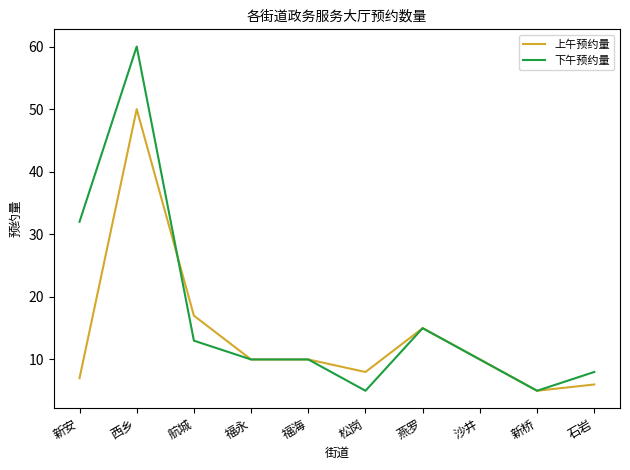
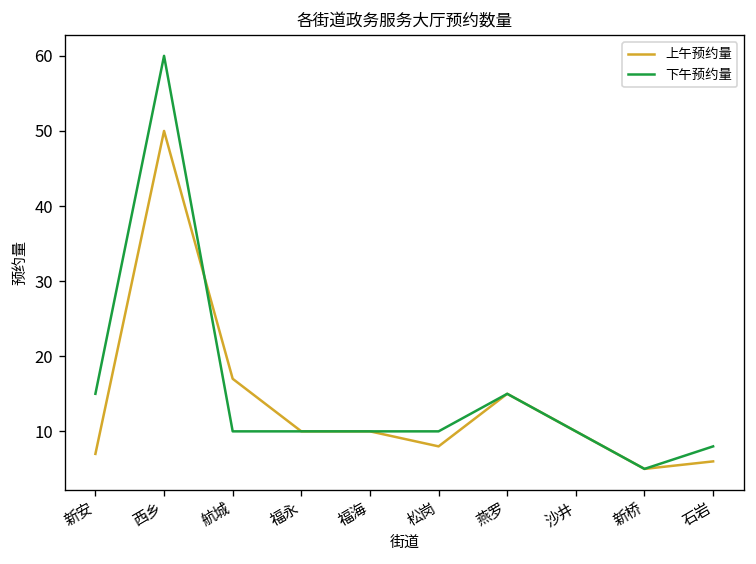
下午预约量, 新安: 32 -> 15
下午预约量, 航城: 13 -> 10
下午预约量, 松岗: 5 -> 10
